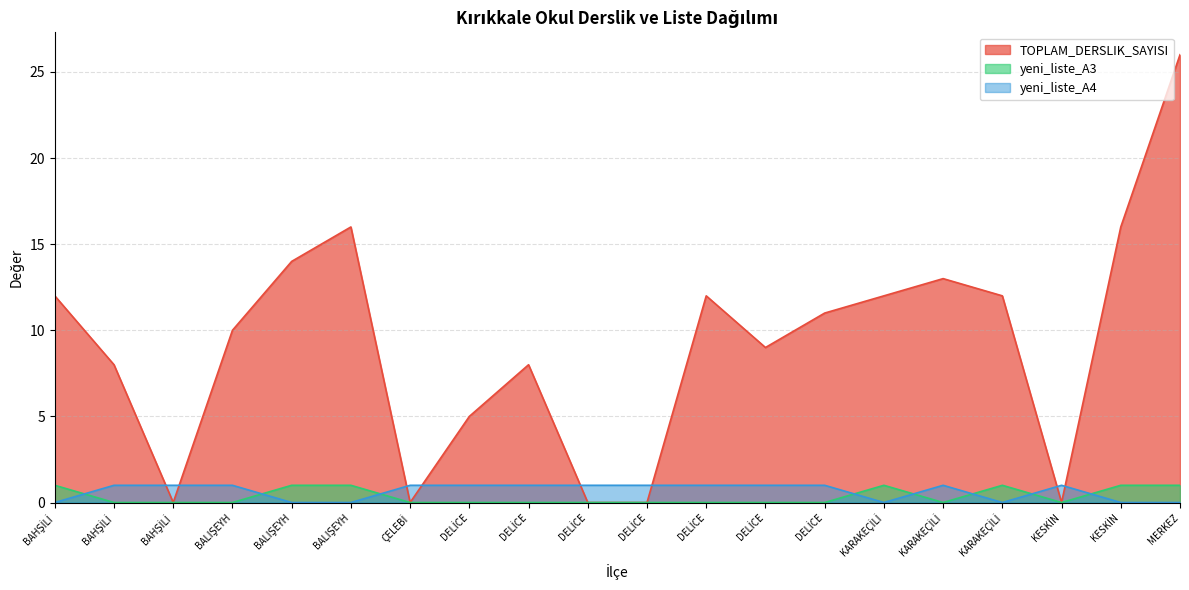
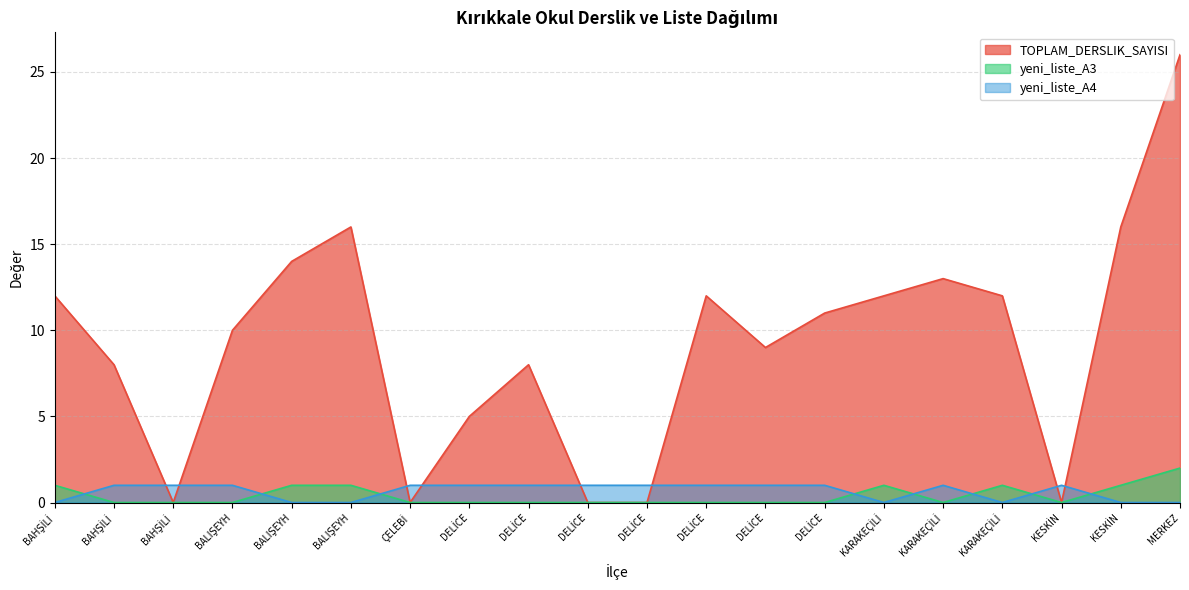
yeni_liste_A3, MERKEZ: 1 -> 2
